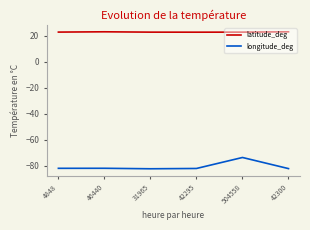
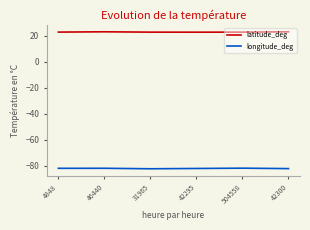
longitude_deg, 504558: -74 -> -82
